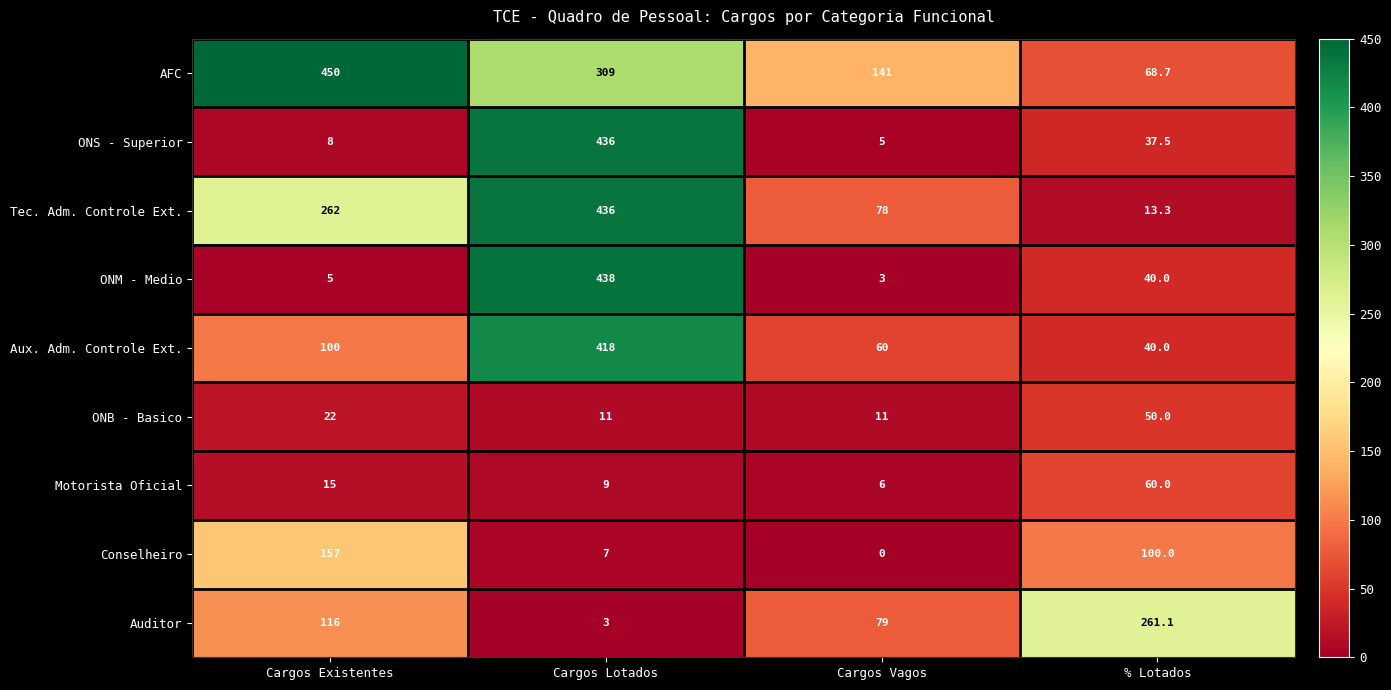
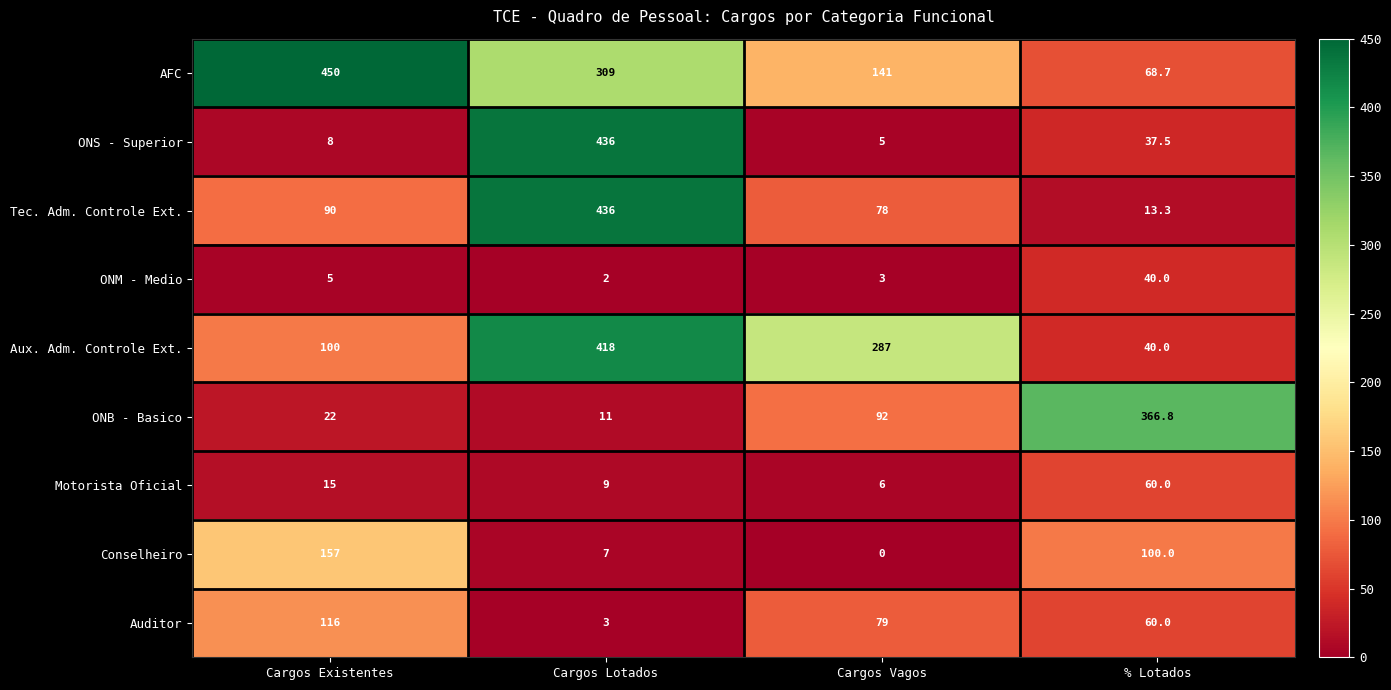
Tec. Adm. Controle Ext., Cargos Existentes: 262 -> 90
ONM - Medio, Cargos Lotados: 438 -> 2
Aux. Adm. Controle Ext., Cargos Vagos: 60 -> 287
ONB - Basico, Cargos Vagos: 11 -> 92
ONB - Basico, % Lotados: 50.0 -> 366.8
Auditor, % Lotados: 261.1 -> 60.0
